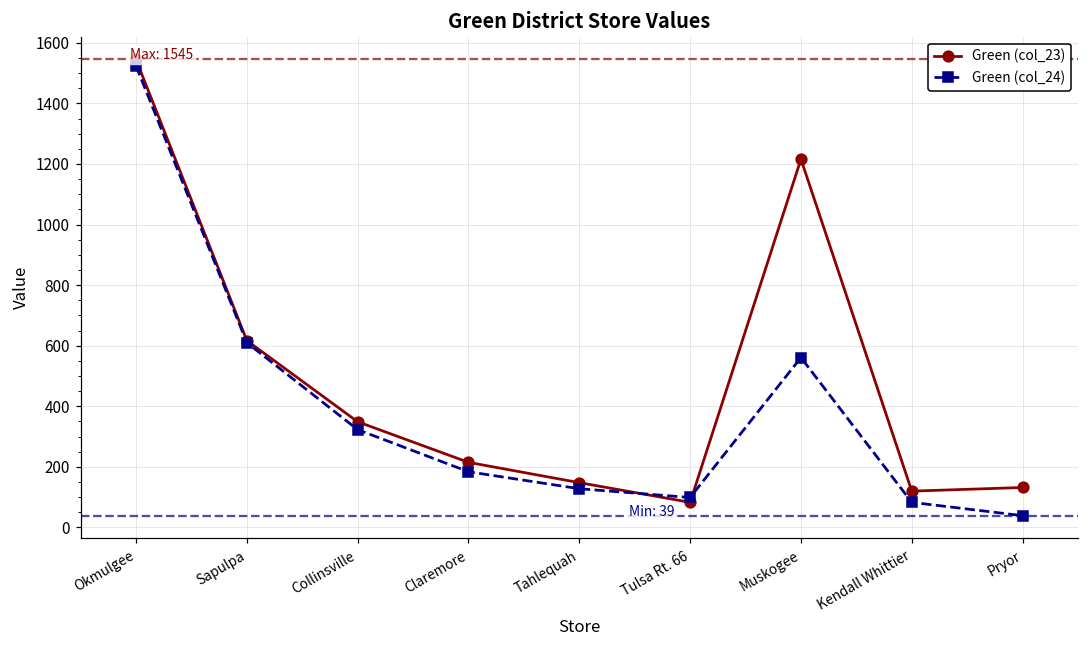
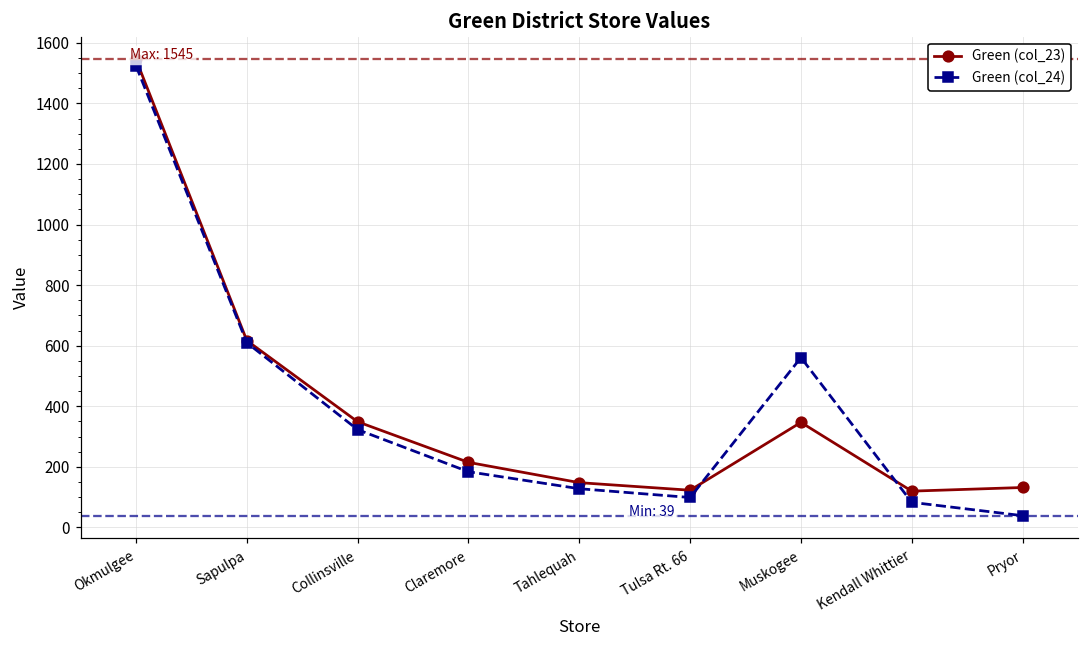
Green (col_23), Tulsa Rt. 66: 80 -> 120
Green (col_23), Muskogee: 1220 -> 350
